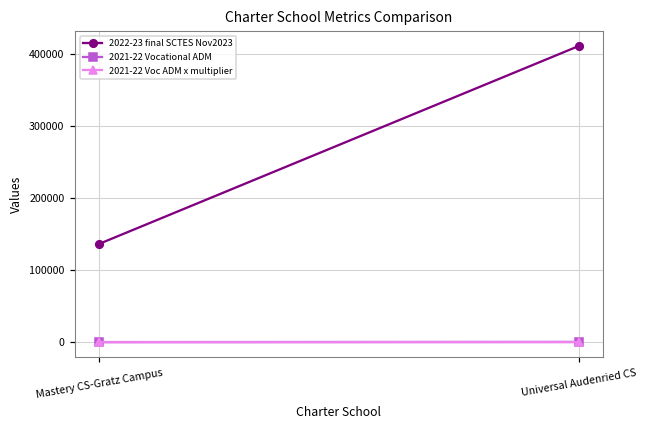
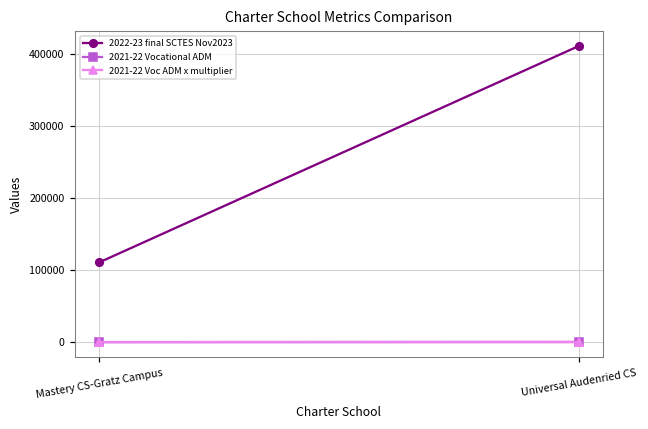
2022-23 final SCTES Nov2023, Mastery CS-Gratz Campus: 140000 -> 110000
